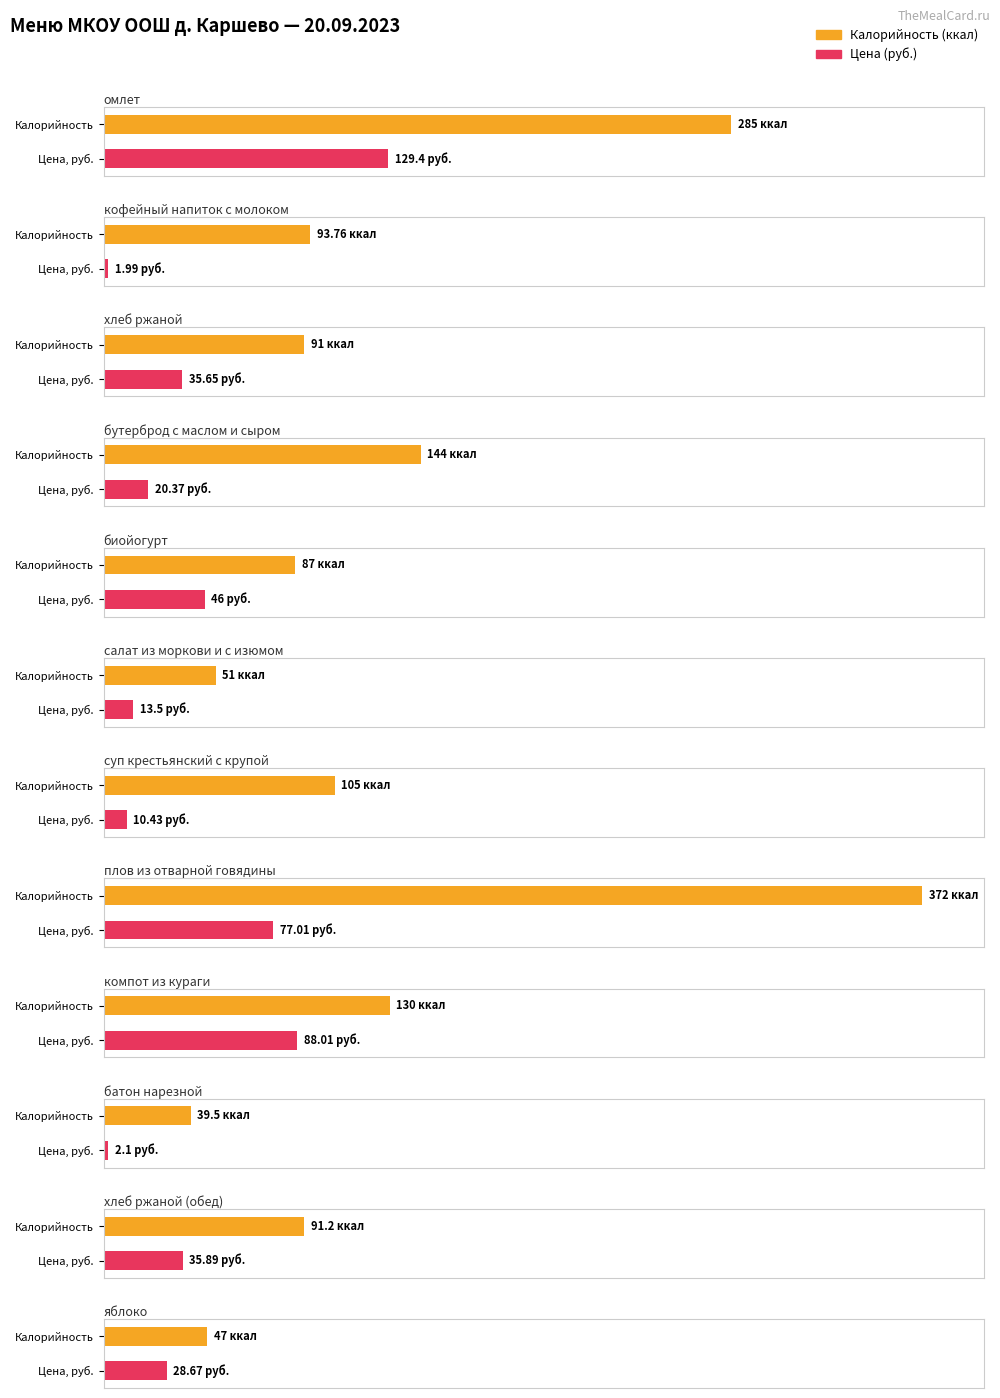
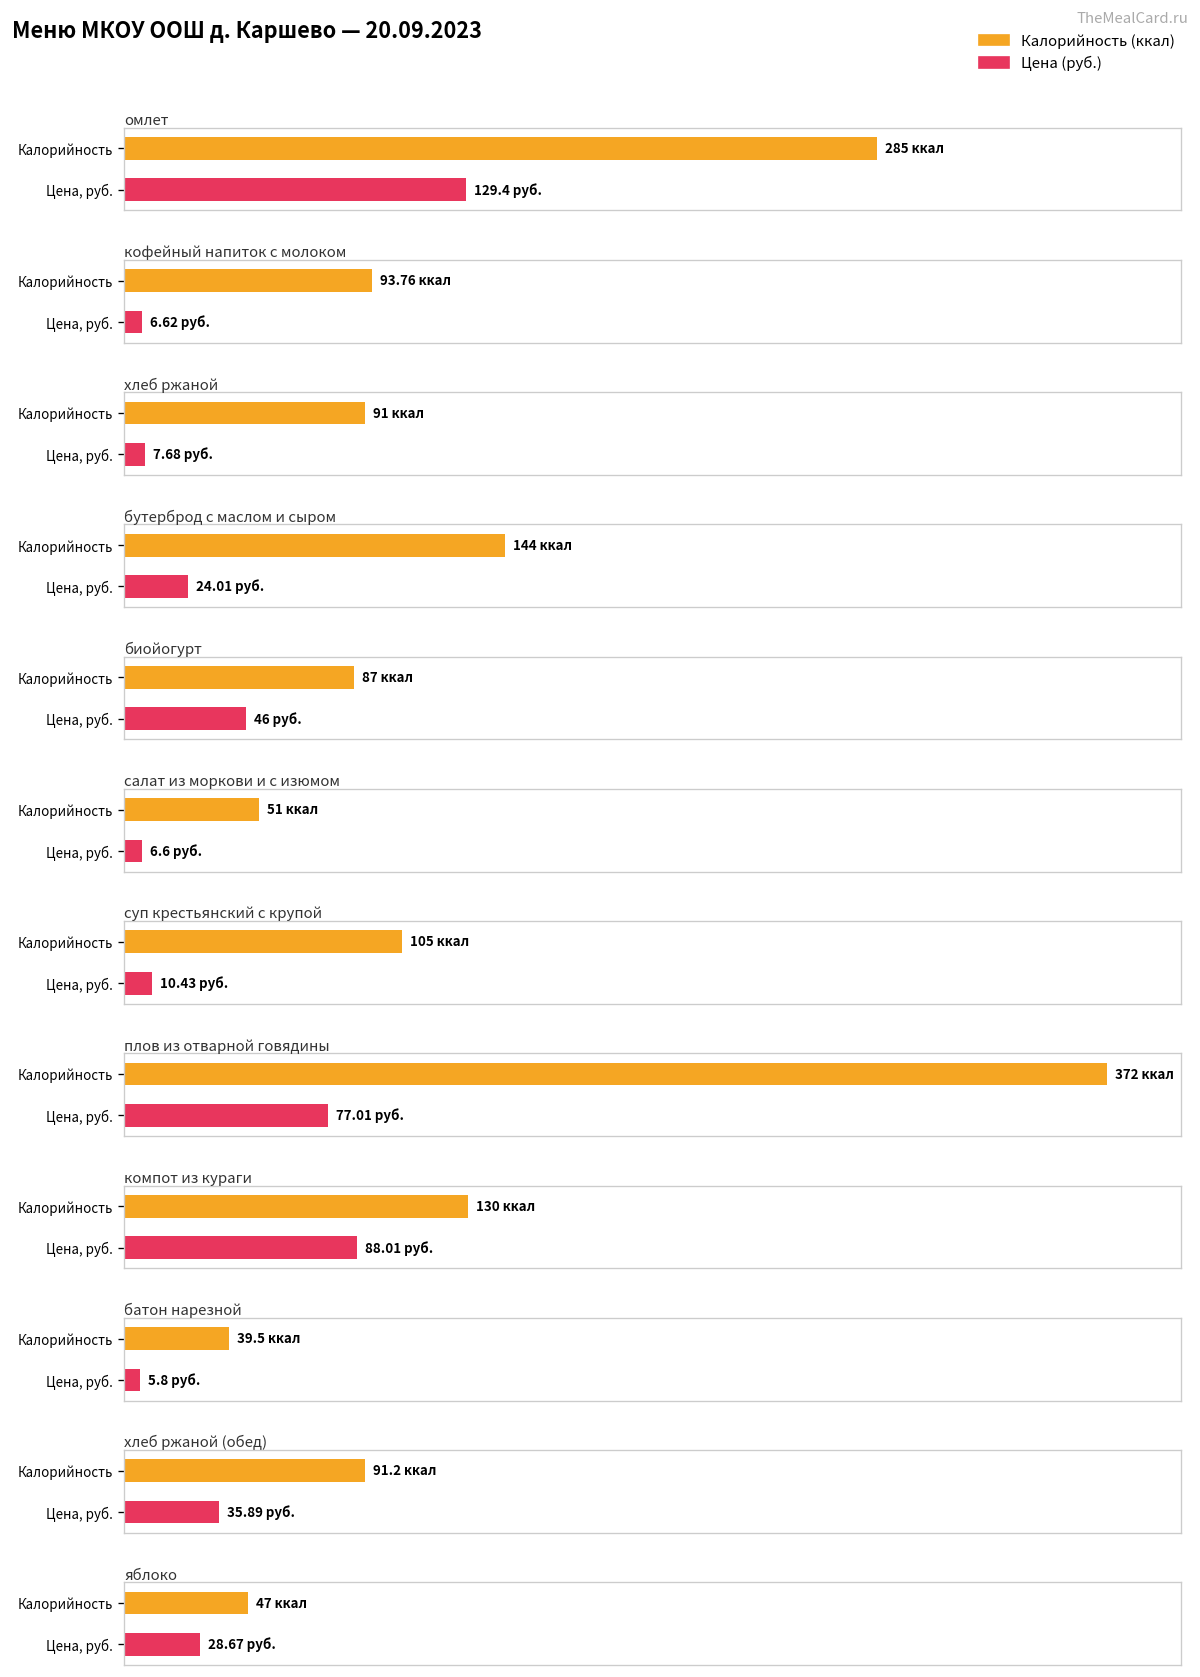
кофейный напиток с молоком, Цена, руб.: 1.99 -> 6.62
хлеб ржаной, Цена, руб.: 35.65 -> 7.68
бутерброд с маслом и сыром, Цена, руб.: 20.37 -> 24.01
салат из моркови и с изюмом, Цена, руб.: 13.5 -> 6.6
батон нарезной, Цена, руб.: 2.1 -> 5.8
